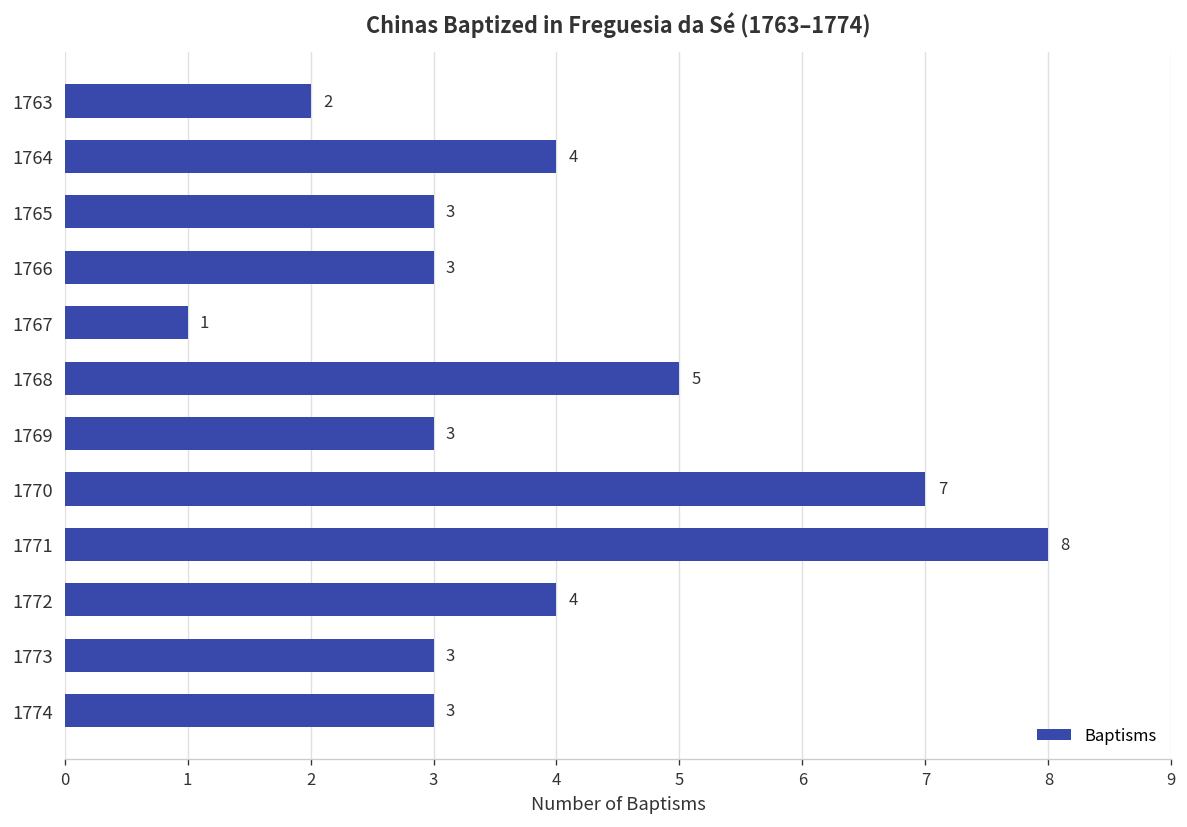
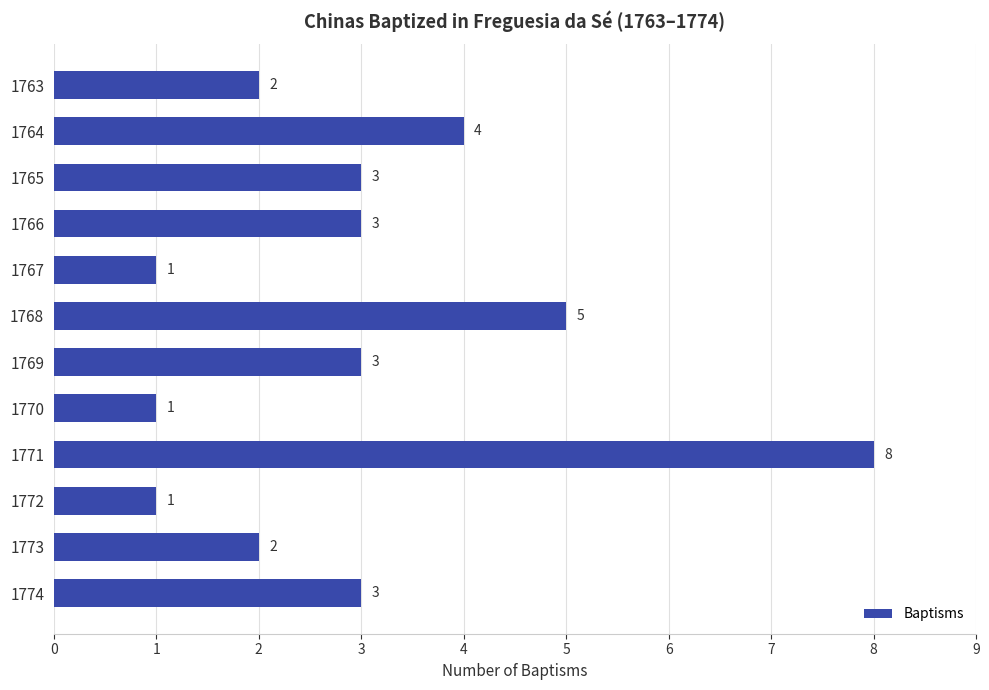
1770: 7 -> 1
1772: 4 -> 1
1773: 3 -> 2
